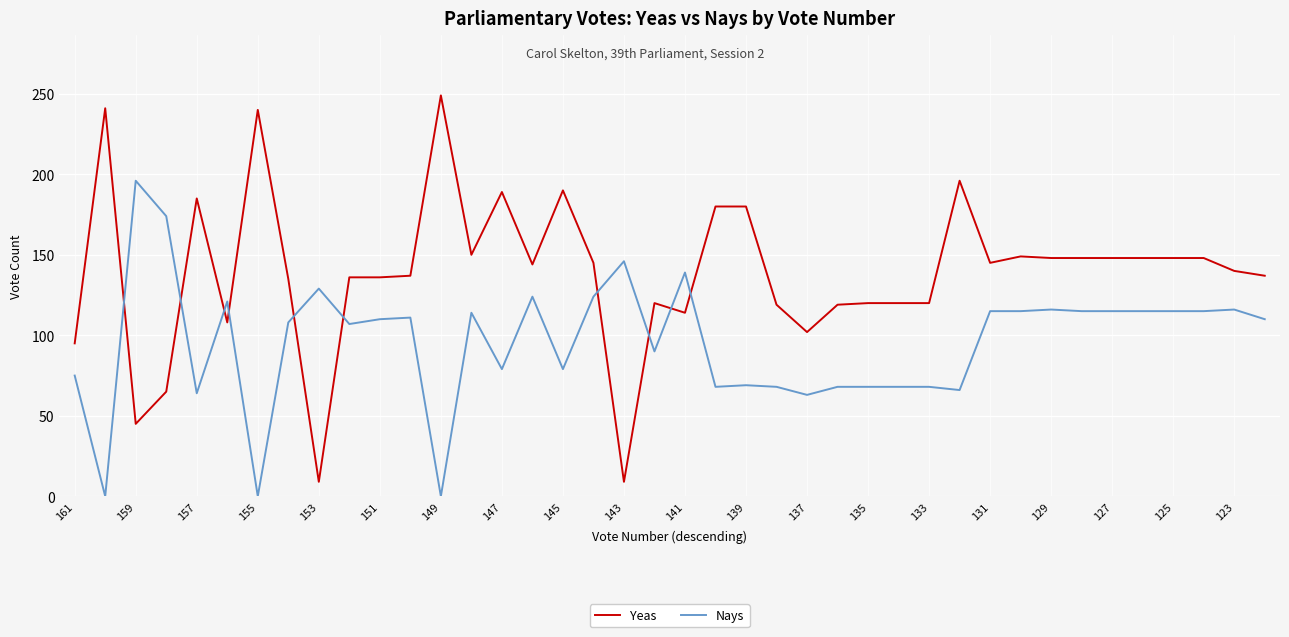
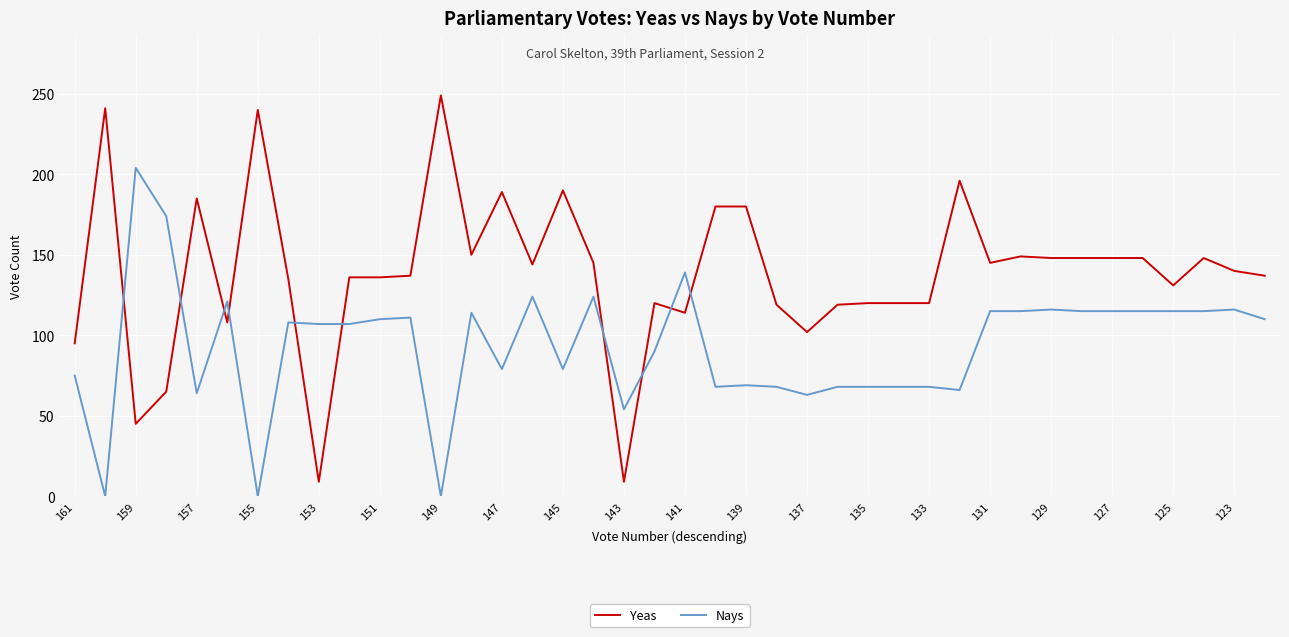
Nays, 159: 196 -> 204
Nays, 153: 129 -> 107
Nays, 143: 146 -> 54
Yeas, 125: 148 -> 131
